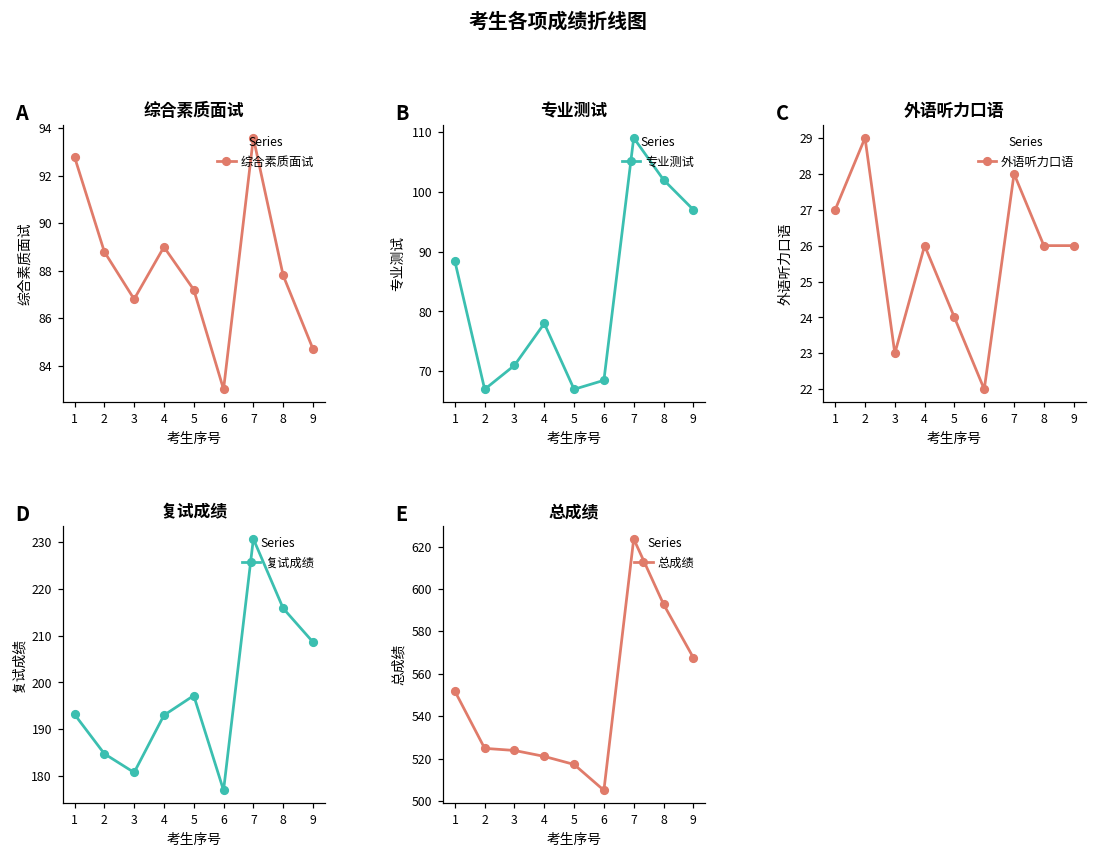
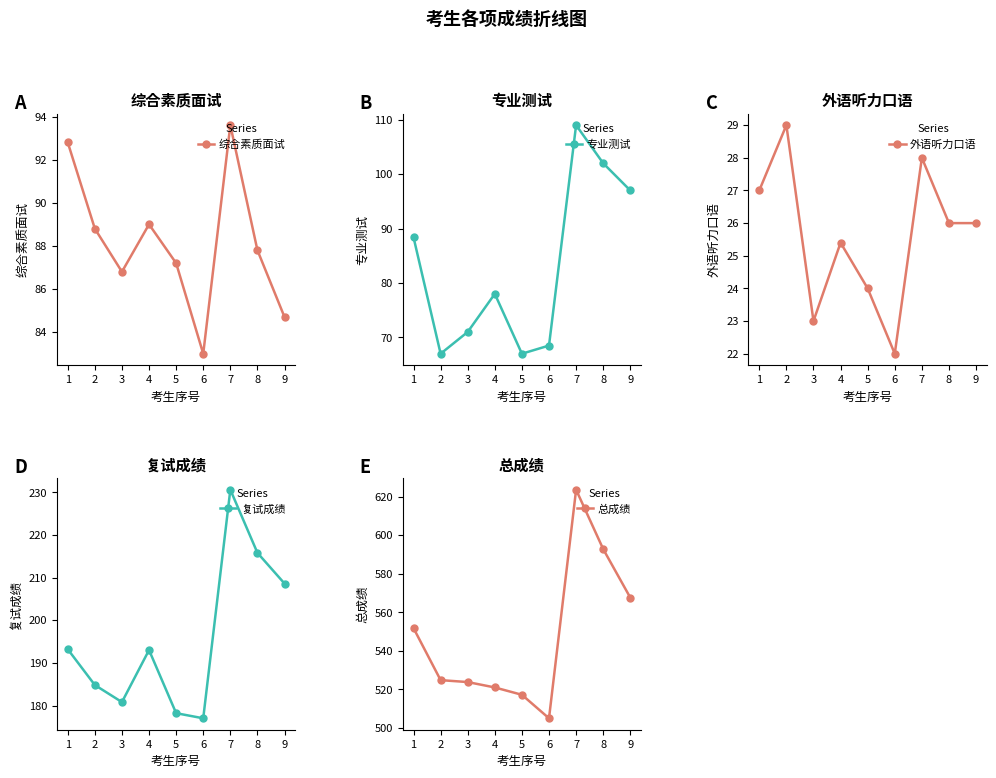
外语听力口语, 4: 26.0 -> 25.4
复试成绩, 5: 197 -> 178
